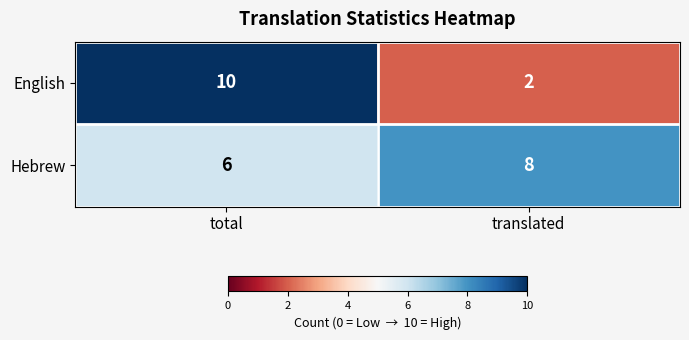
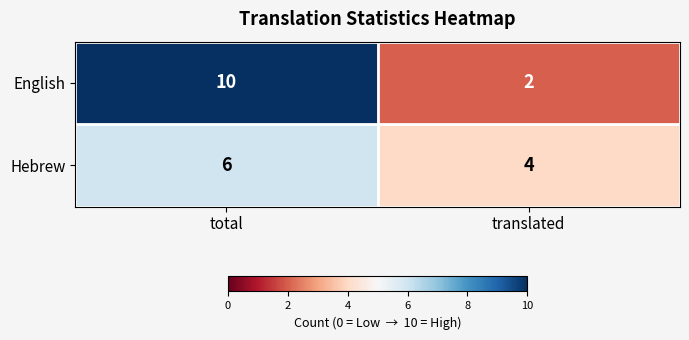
Hebrew, translated: 8 -> 4
